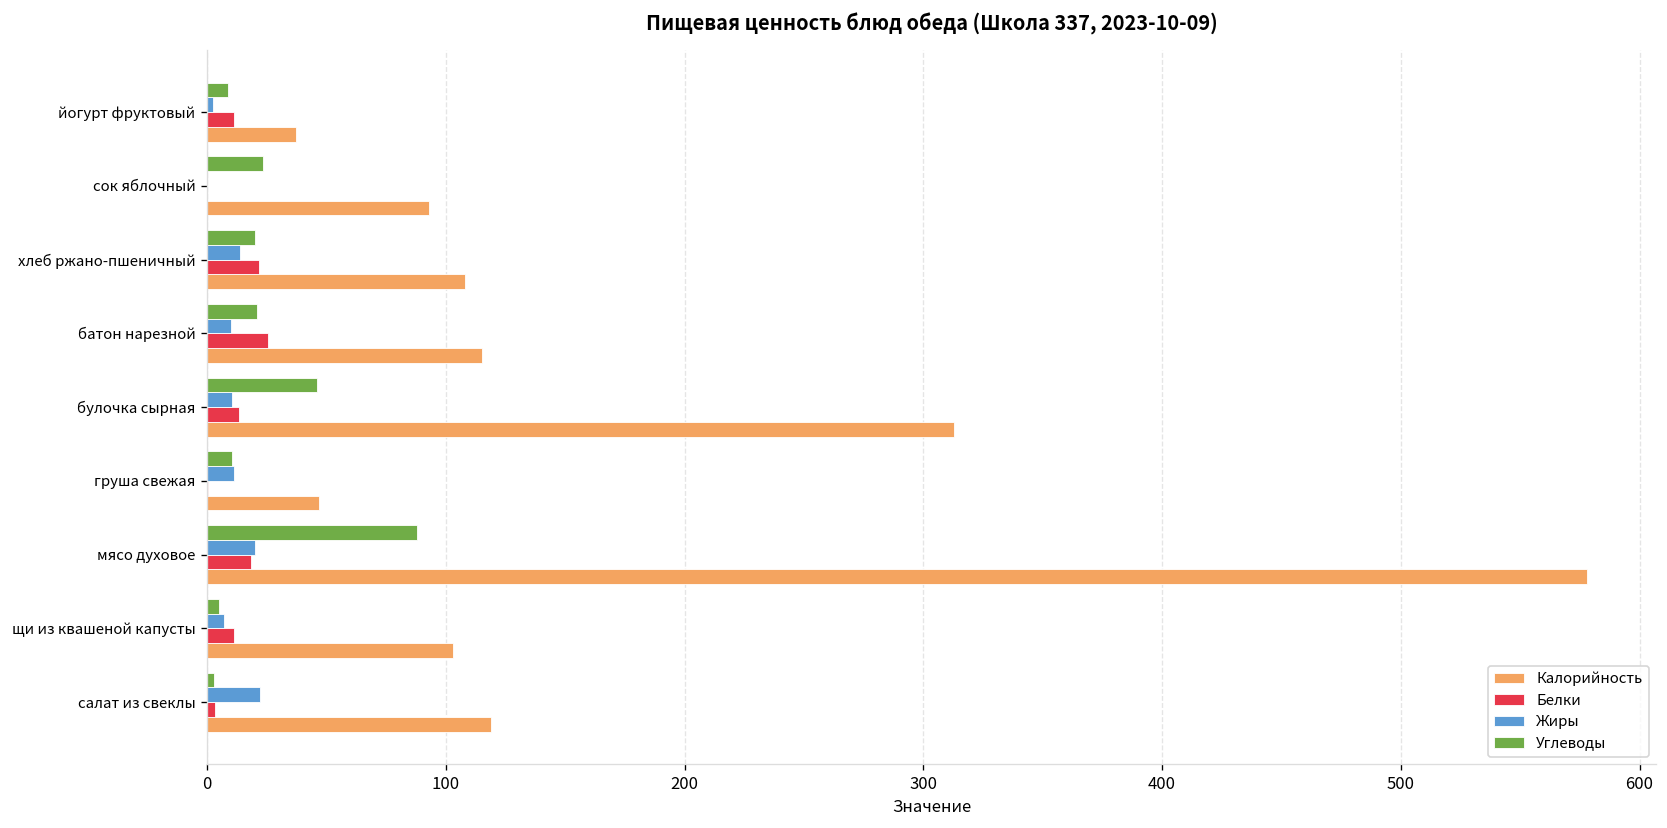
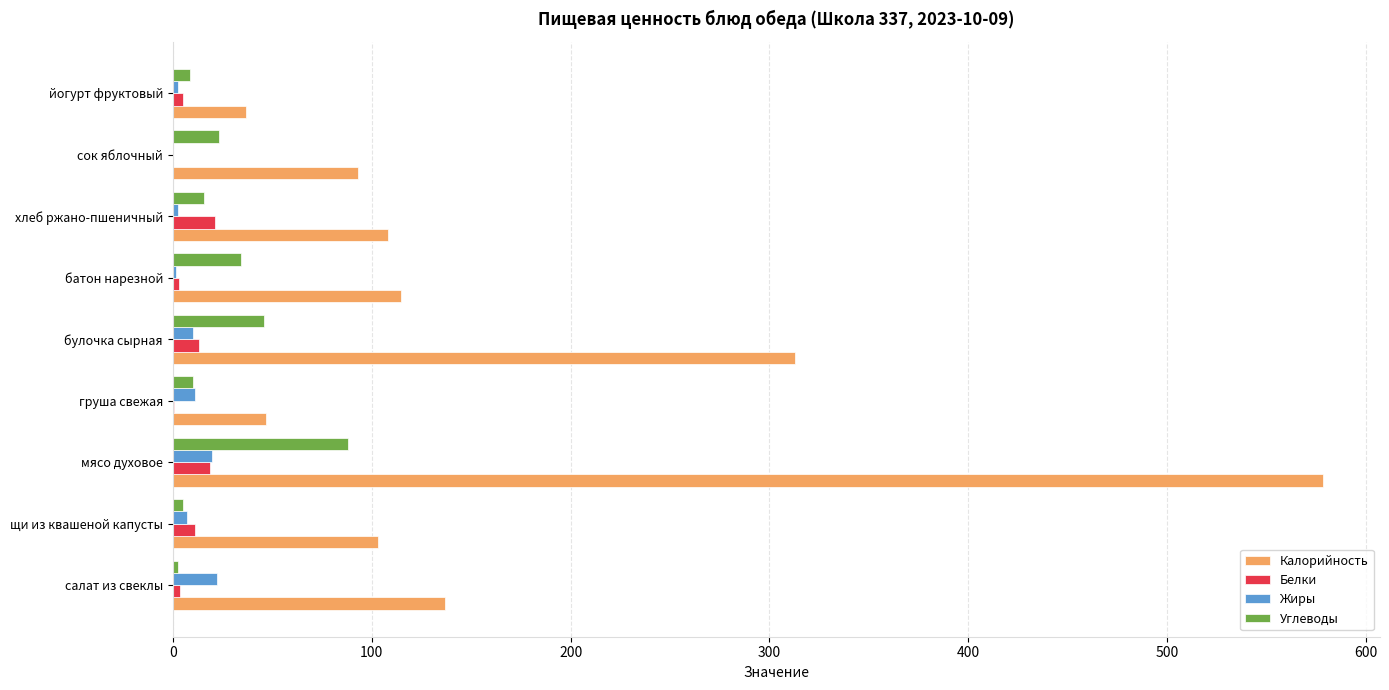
Белки, йогурт фруктовый: 11 -> 5
Углеводы, хлеб ржано-пшеничный: 20 -> 16
Жиры, хлеб ржано-пшеничный: 14 -> 3
Углеводы, батон нарезной: 21 -> 35
Жиры, батон нарезной: 10 -> 2
Белки, батон нарезной: 25 -> 3
Калорийность, салат из свеклы: 119 -> 137
